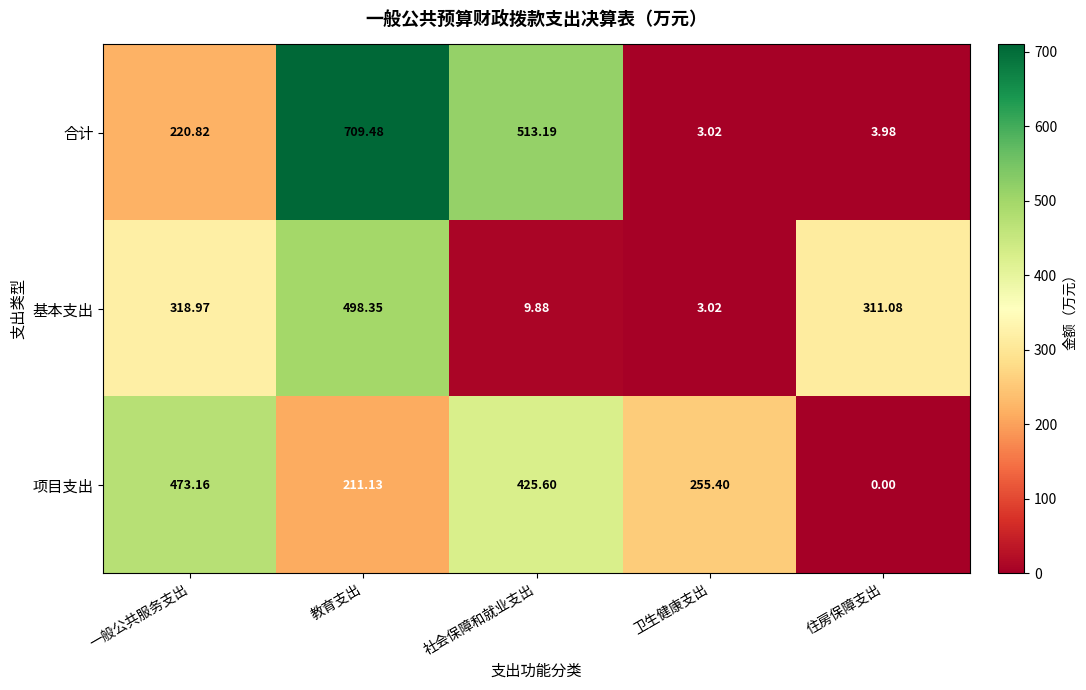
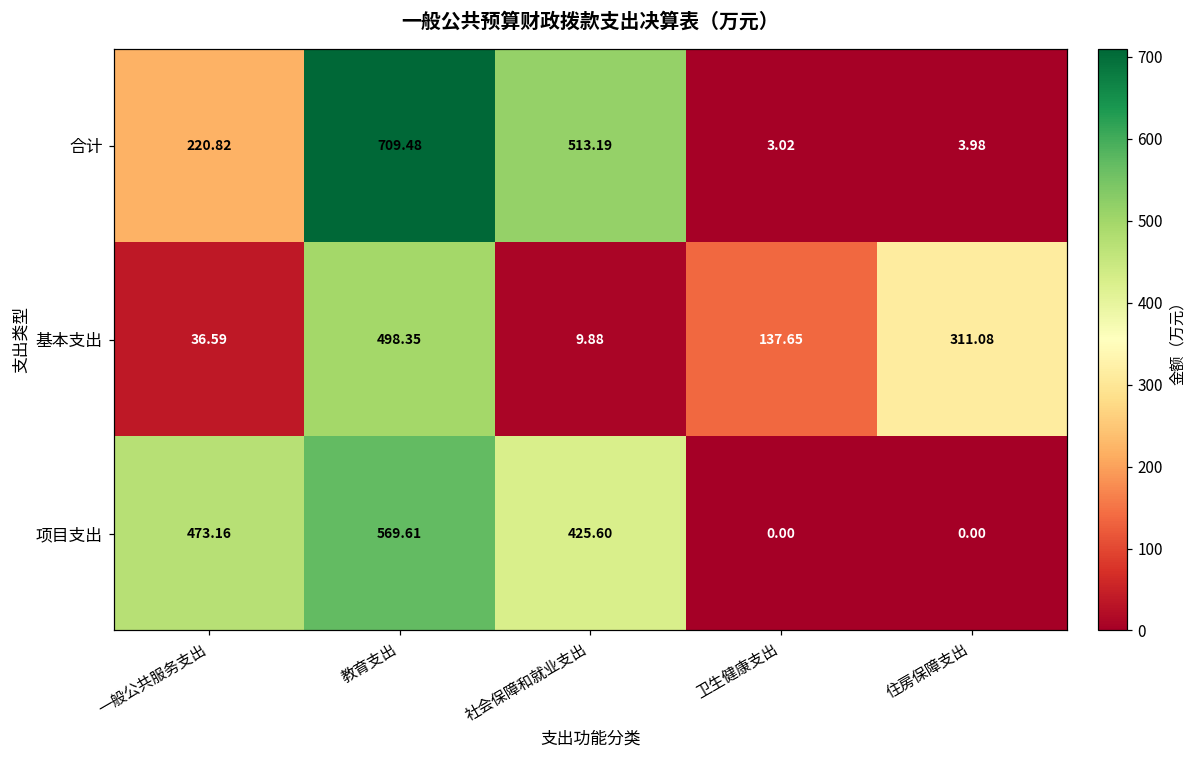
基本支出, 一般公共服务支出: 318.97 -> 36.59
基本支出, 卫生健康支出: 3.02 -> 137.65
项目支出, 教育支出: 211.13 -> 569.61
项目支出, 卫生健康支出: 255.40 -> 0.00
